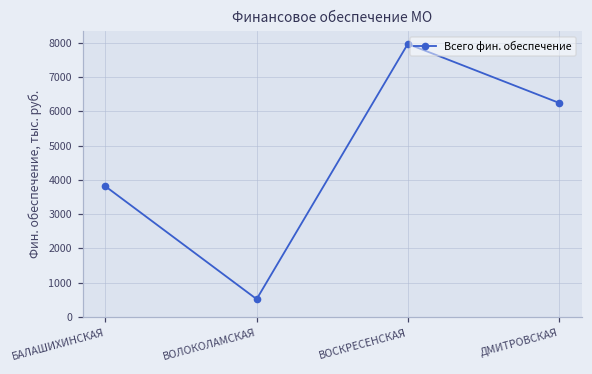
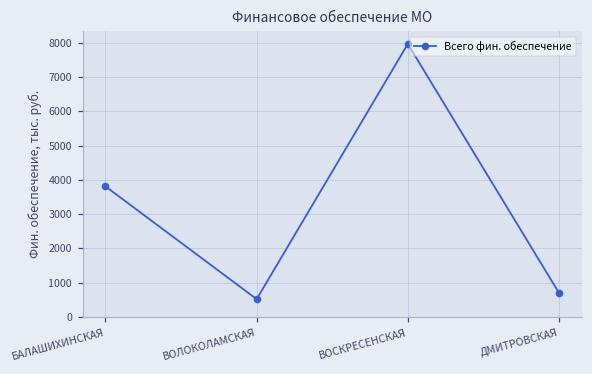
ДМИТРОВСКАЯ: 6200 -> 700
